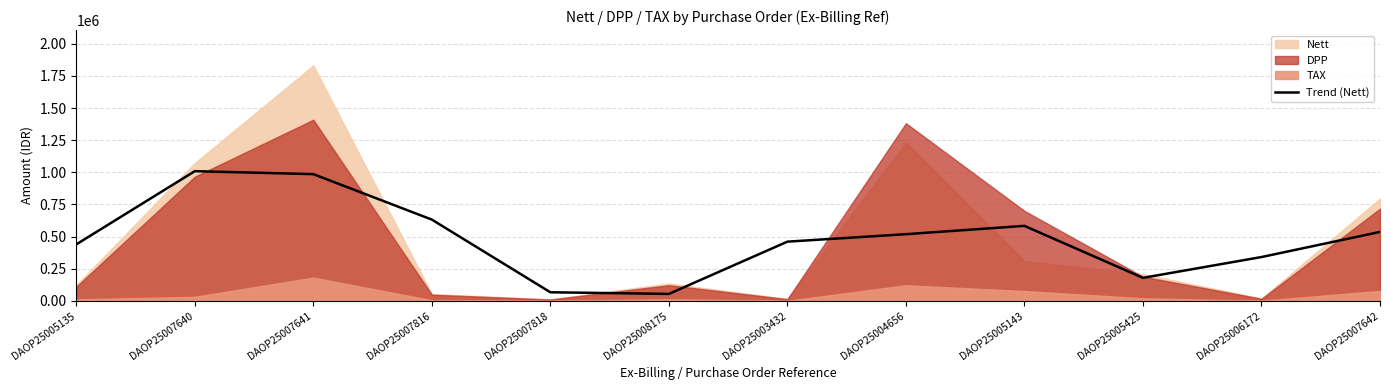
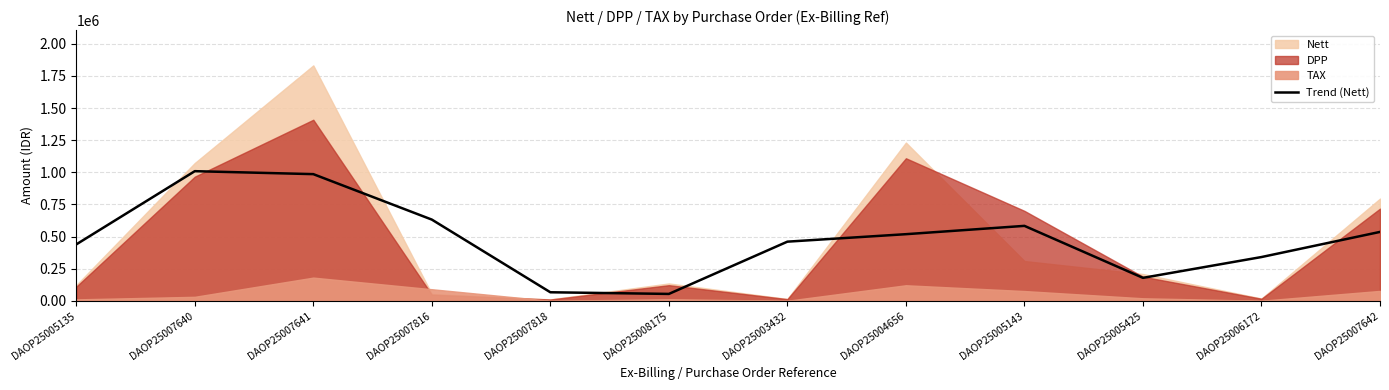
TAX, DAOP25007816: 10000 -> 90000
DPP, DAOP25004656: 1380000 -> 1110000
